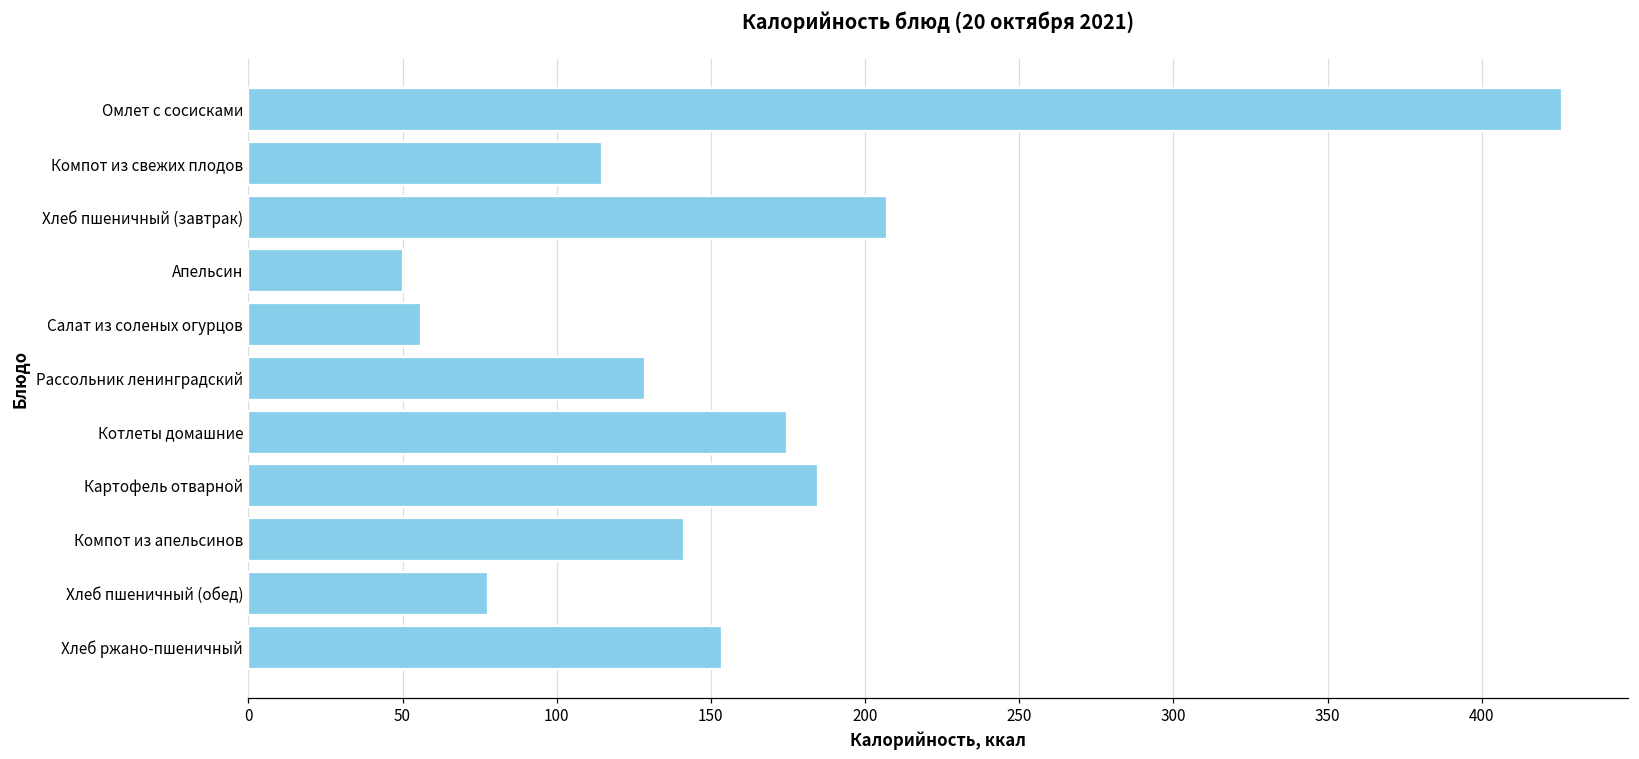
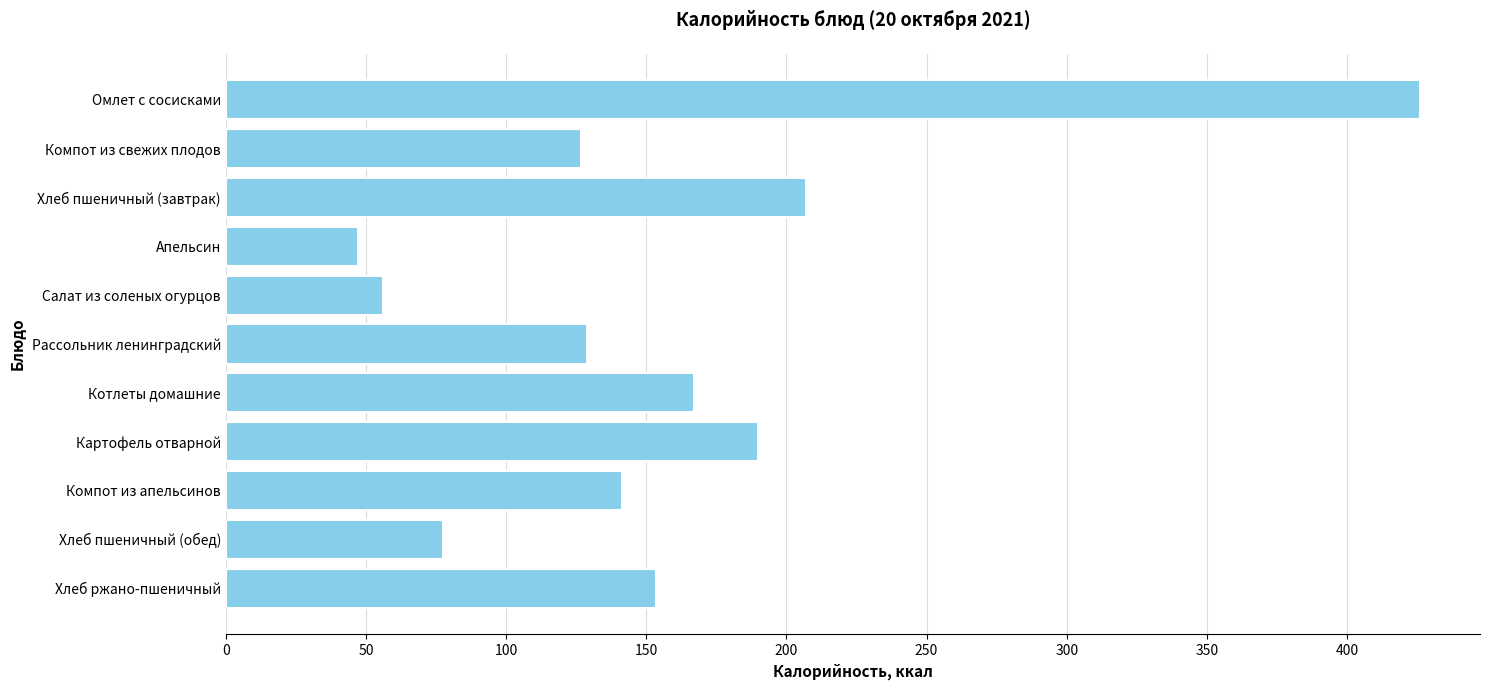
Компот из свежих плодов: 115 -> 127
Апельсин: 50 -> 47
Котлеты домашние: 175 -> 167
Картофель отварной: 185 -> 190
